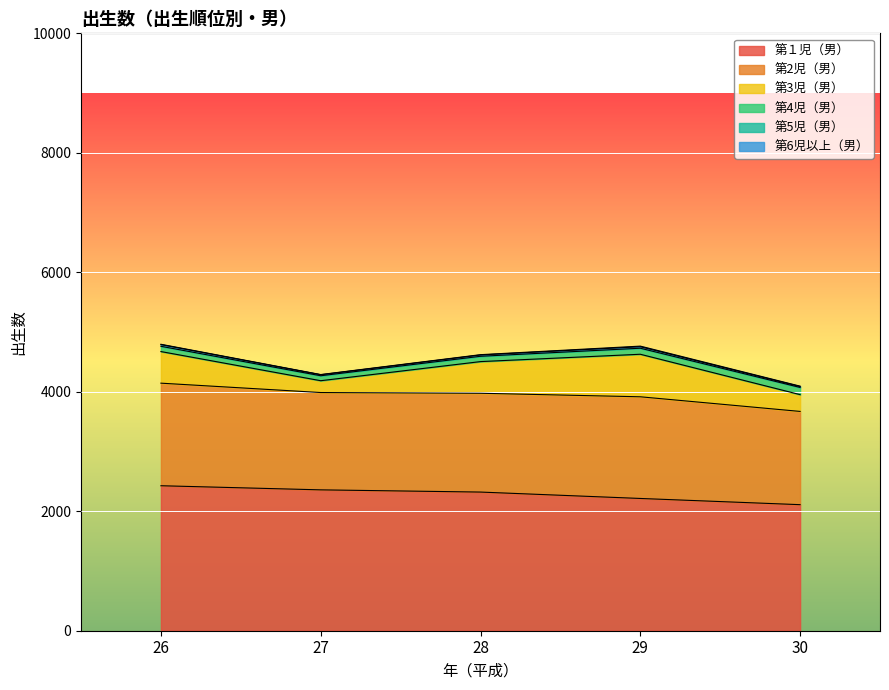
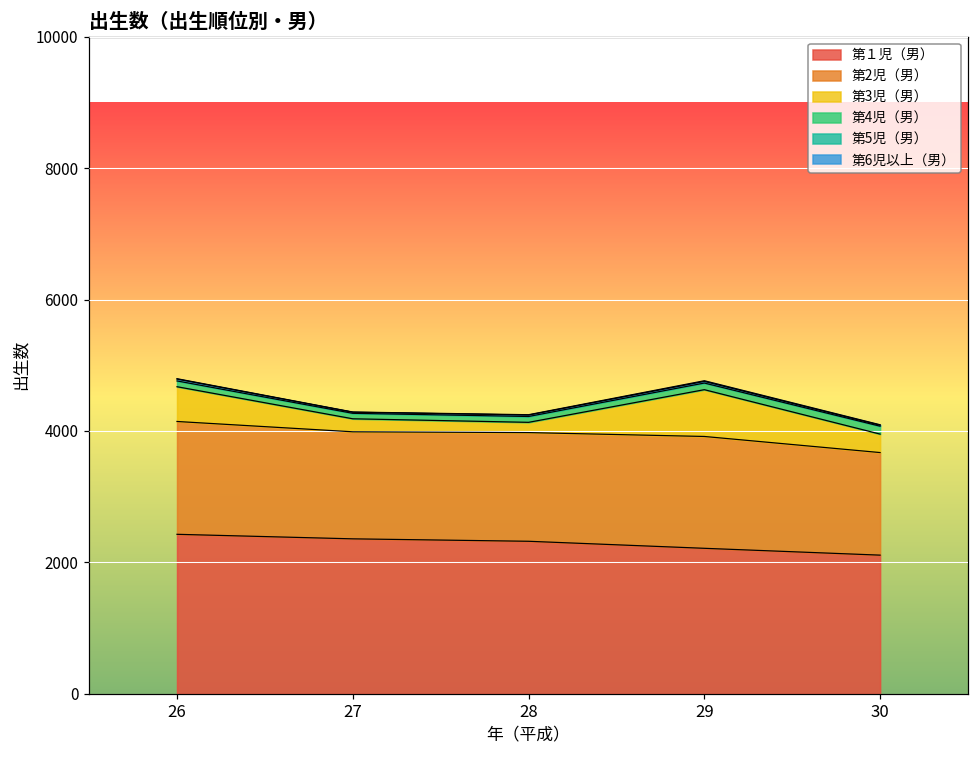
第3児（男）, 28: 500 -> 200
